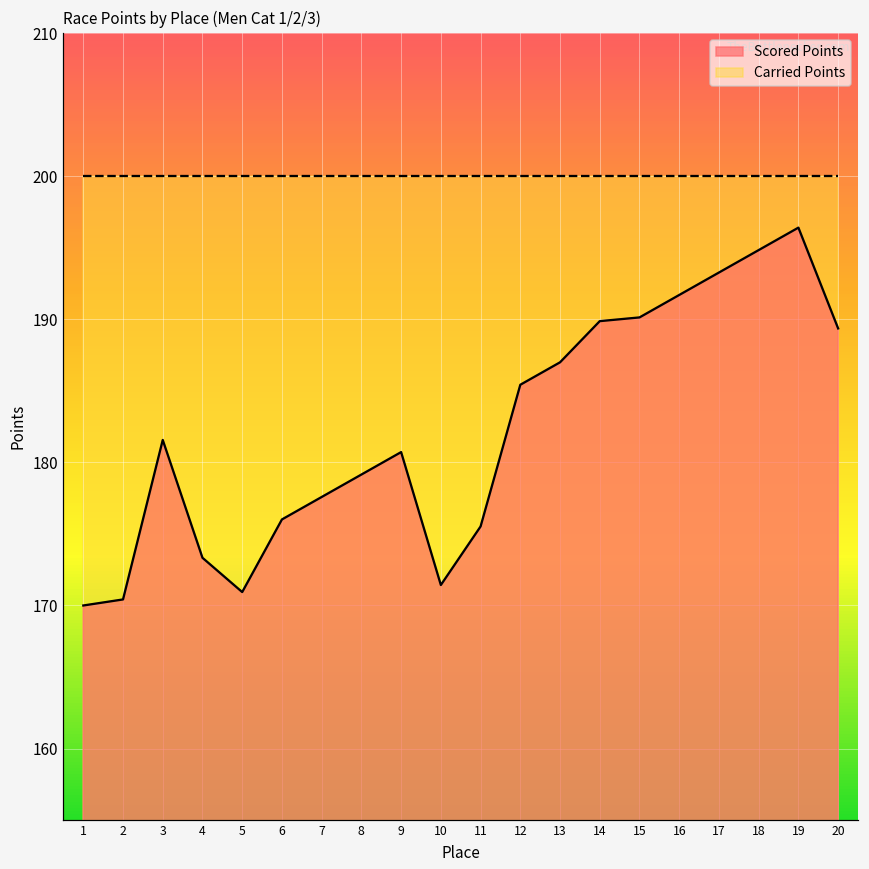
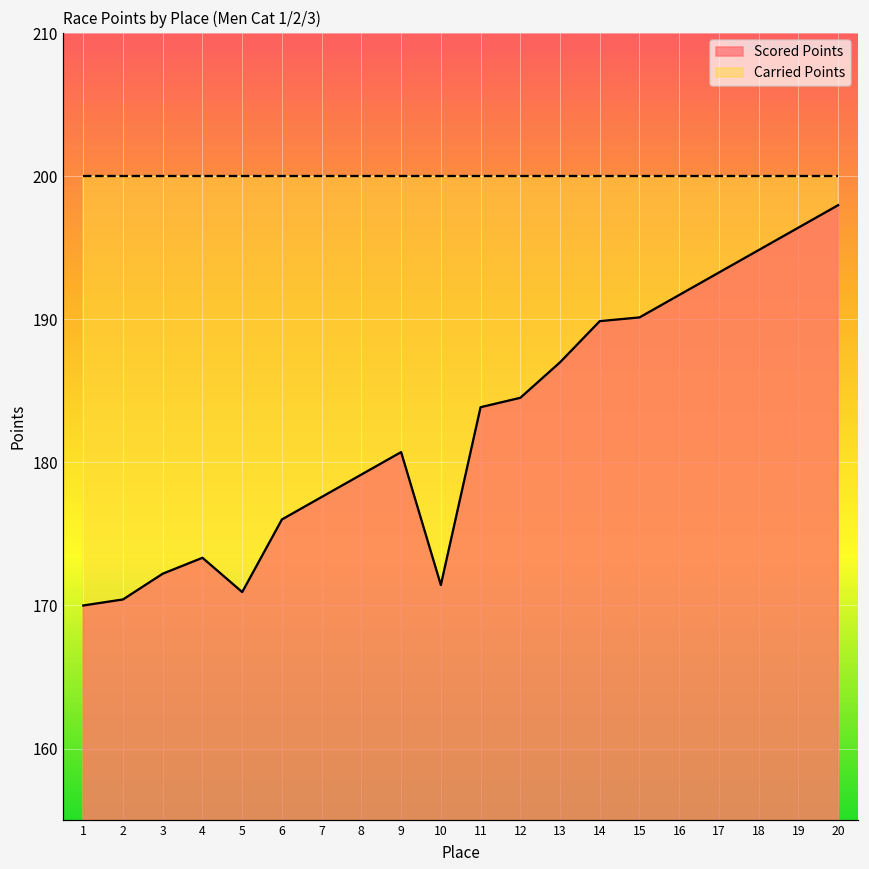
Scored Points, 3: 181.6 -> 172.2
Scored Points, 11: 175.5 -> 183.9
Scored Points, 12: 185.4 -> 184.5
Scored Points, 20: 189.4 -> 198.0
